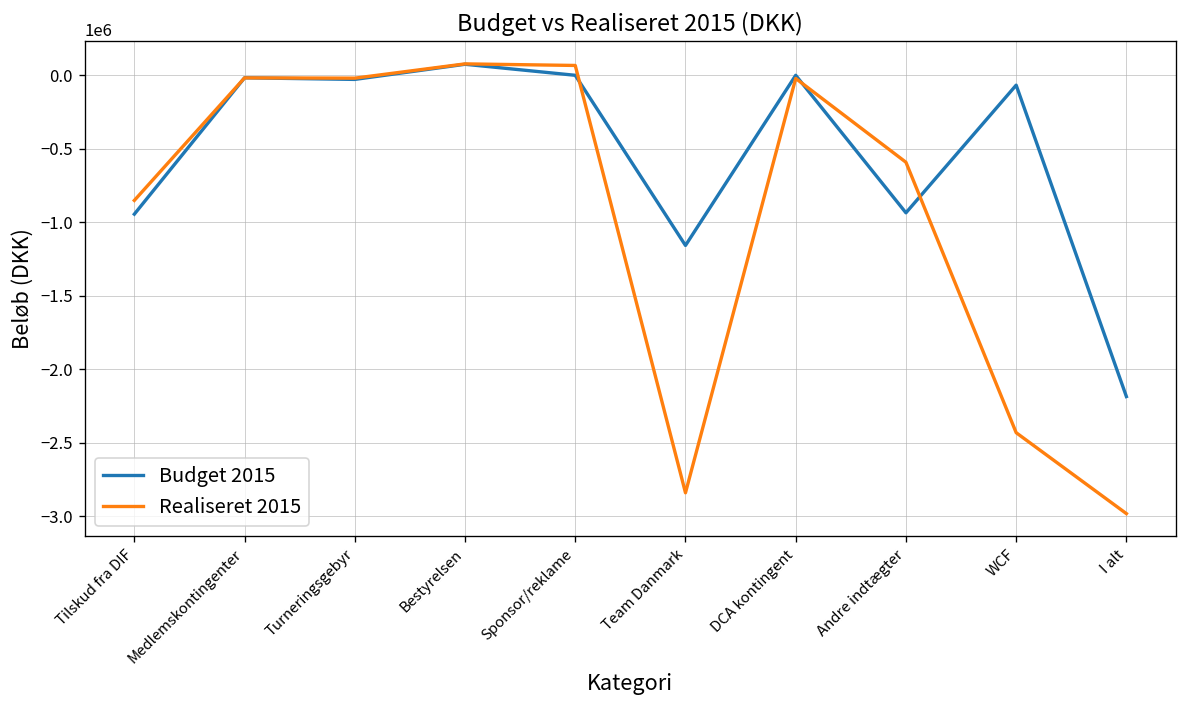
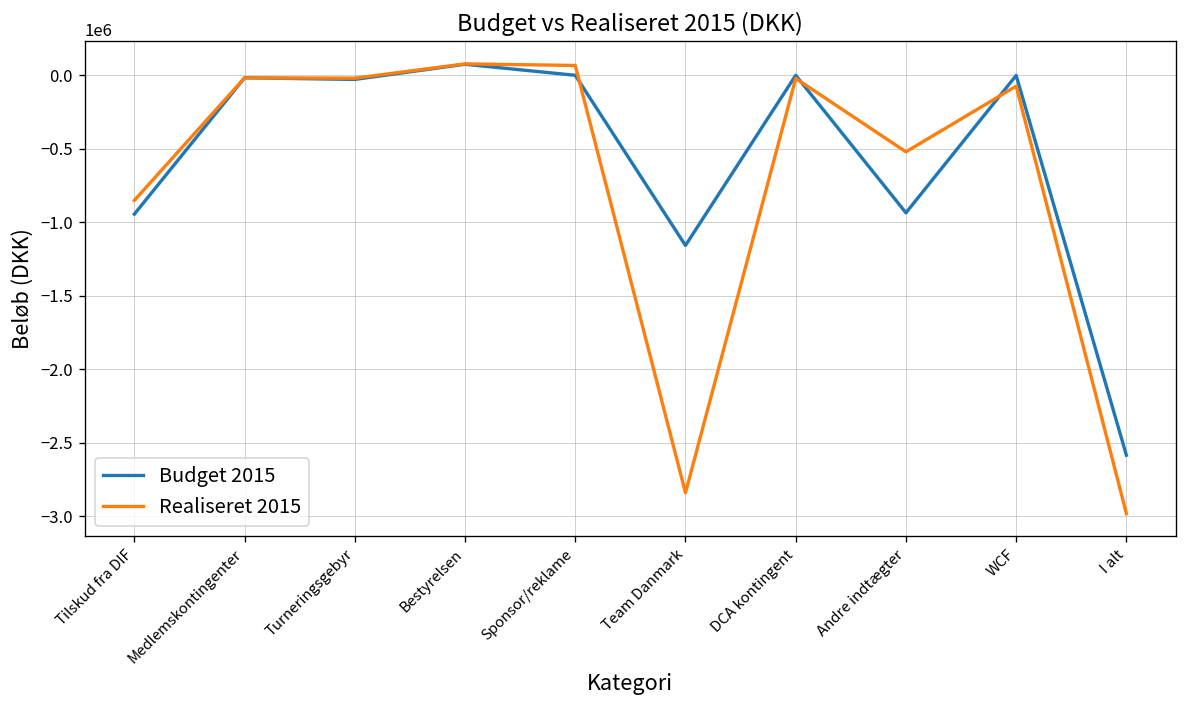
Realiseret 2015, Andre indtægter: -590000 -> -520000
Budget 2015, WCF: -70000 -> 0
Realiseret 2015, WCF: -2430000 -> -70000
Budget 2015, I alt: -2190000 -> -2590000
